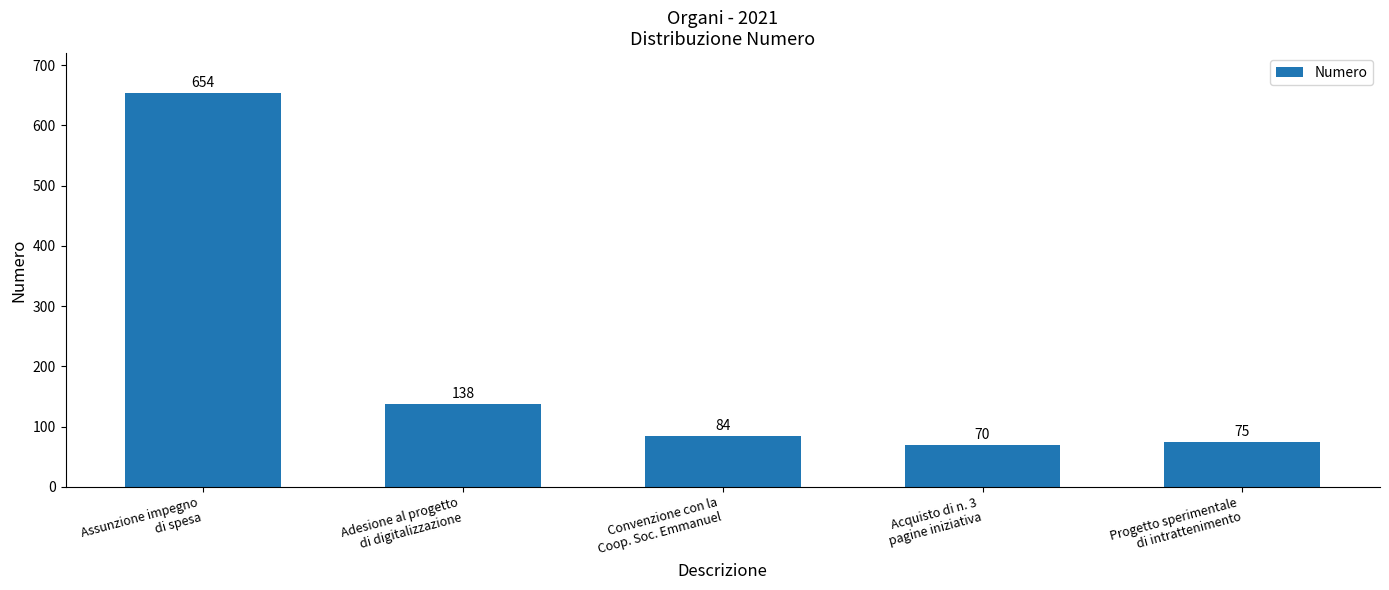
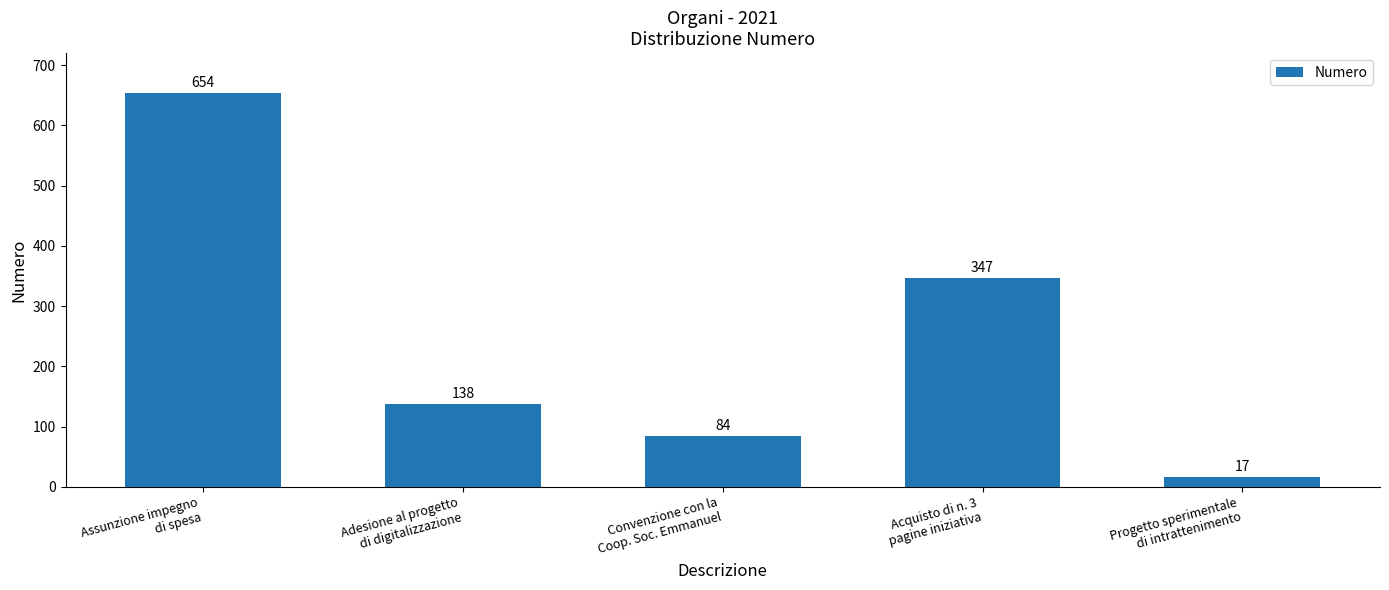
Acquisto di n. 3 pagine iniziativa: 70 -> 347
Progetto sperimentale di intrattenimento: 75 -> 17
